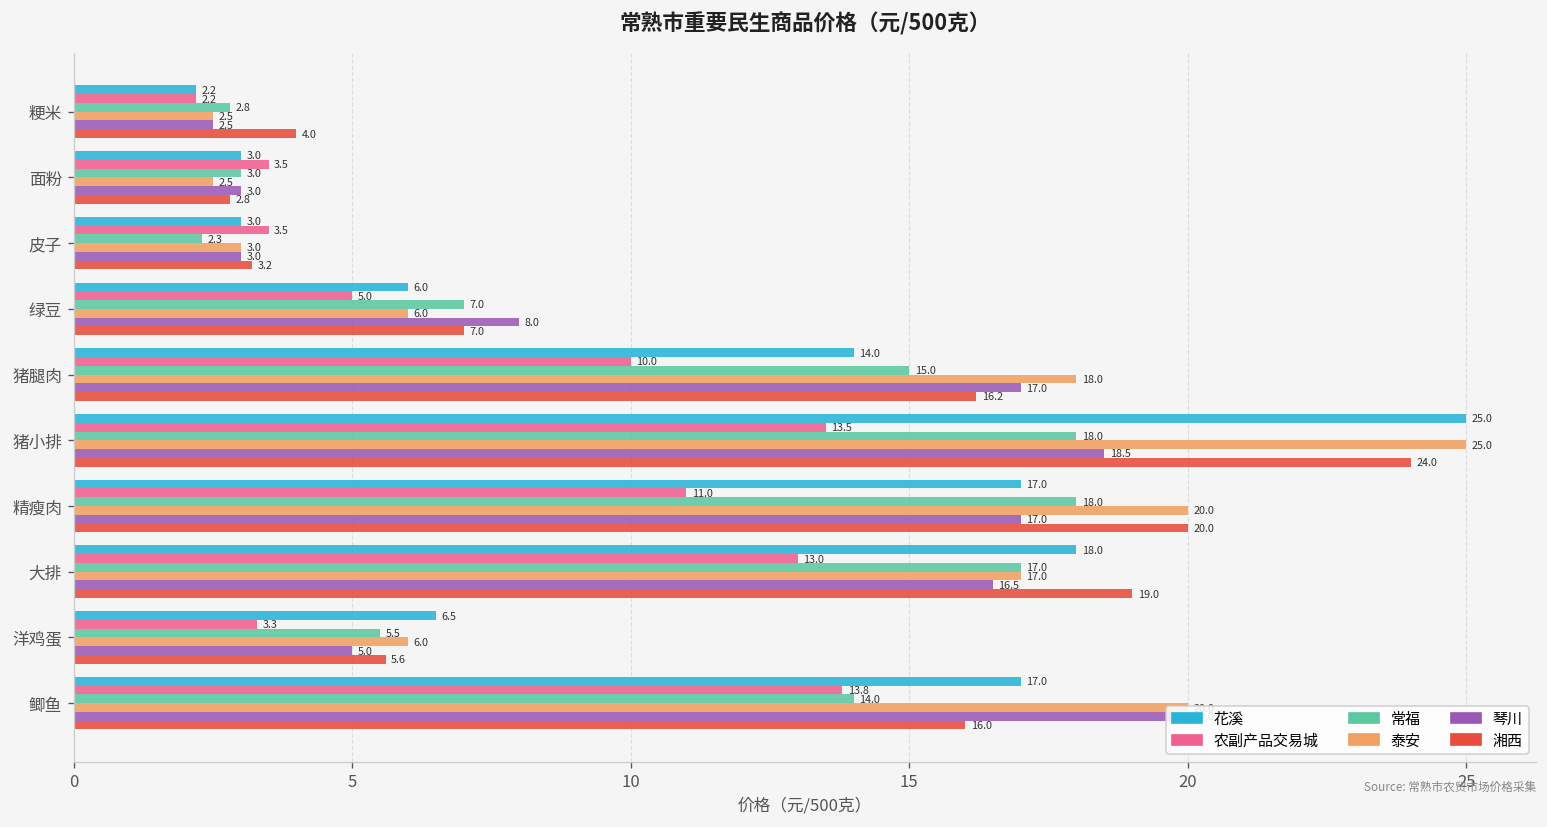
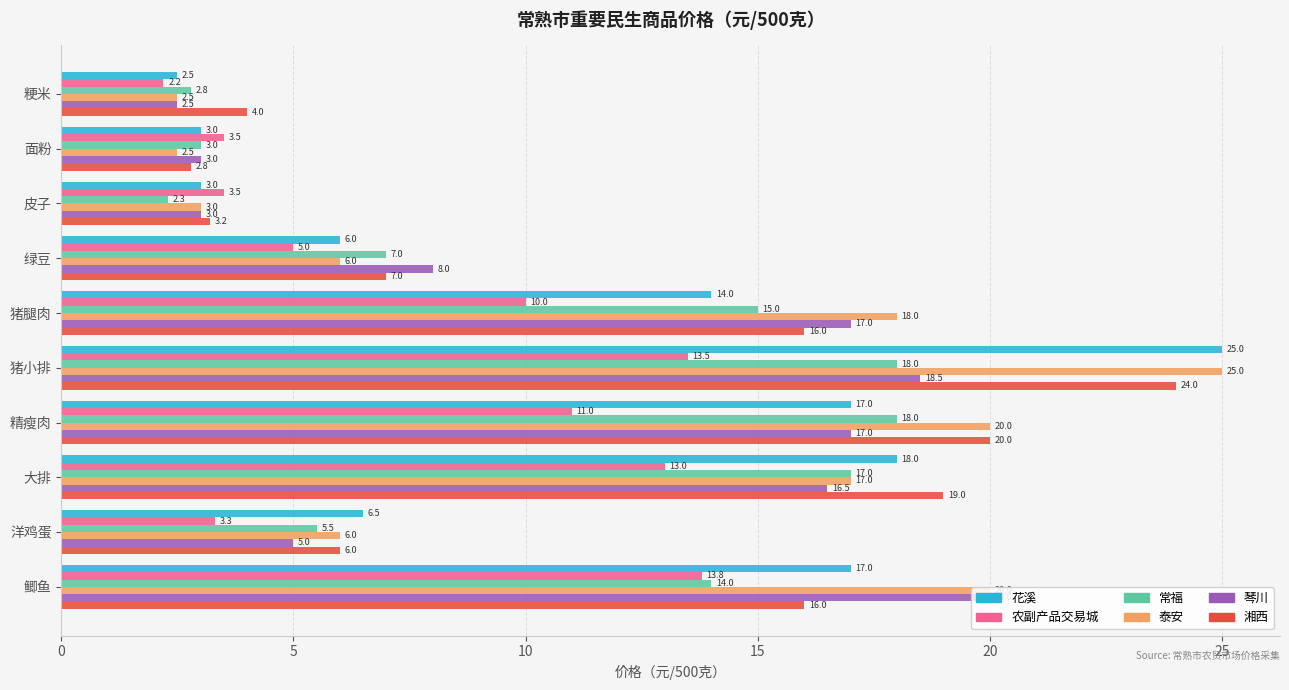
花溪, 粳米: 2.2 -> 2.5
湘西, 猪腿肉: 16.2 -> 16.0
湘西, 洋鸡蛋: 5.6 -> 6.0
